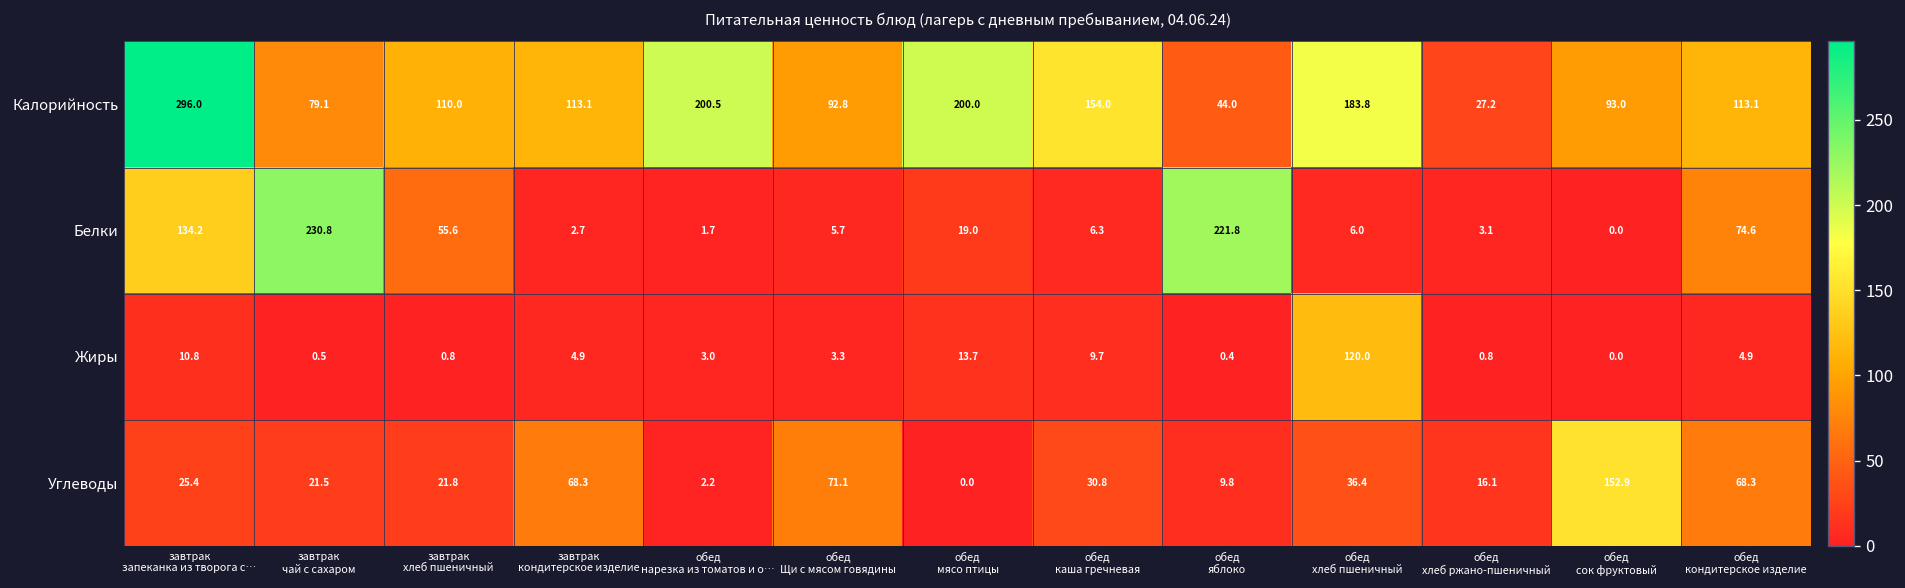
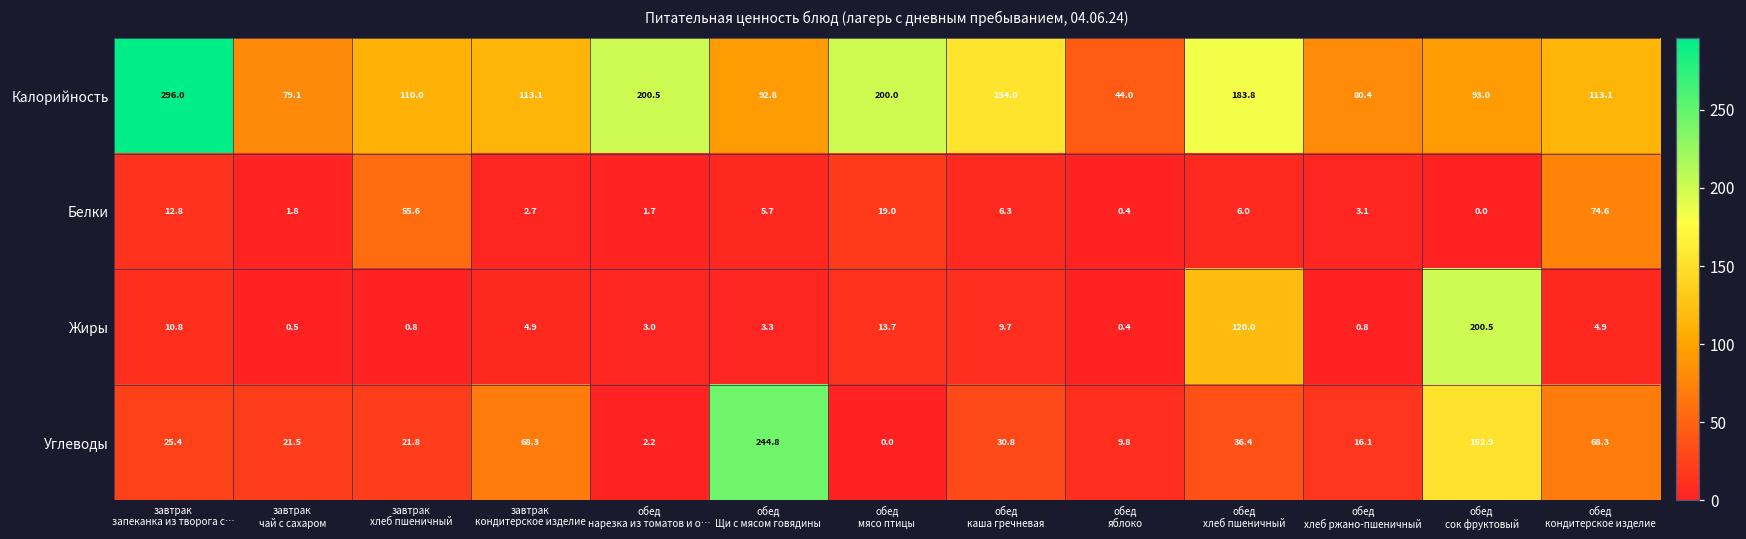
Калорийность, обед хлеб ржано-пшеничный: 27.2 -> 80.4
Белки, завтрак запеканка из творога с…: 134.2 -> 12.8
Белки, завтрак чай с сахаром: 230.8 -> 1.8
Белки, обед яблоко: 221.8 -> 0.4
Жиры, обед сок фруктовый: 0.0 -> 200.5
Углеводы, обед Щи с мясом говядины: 71.1 -> 244.8
